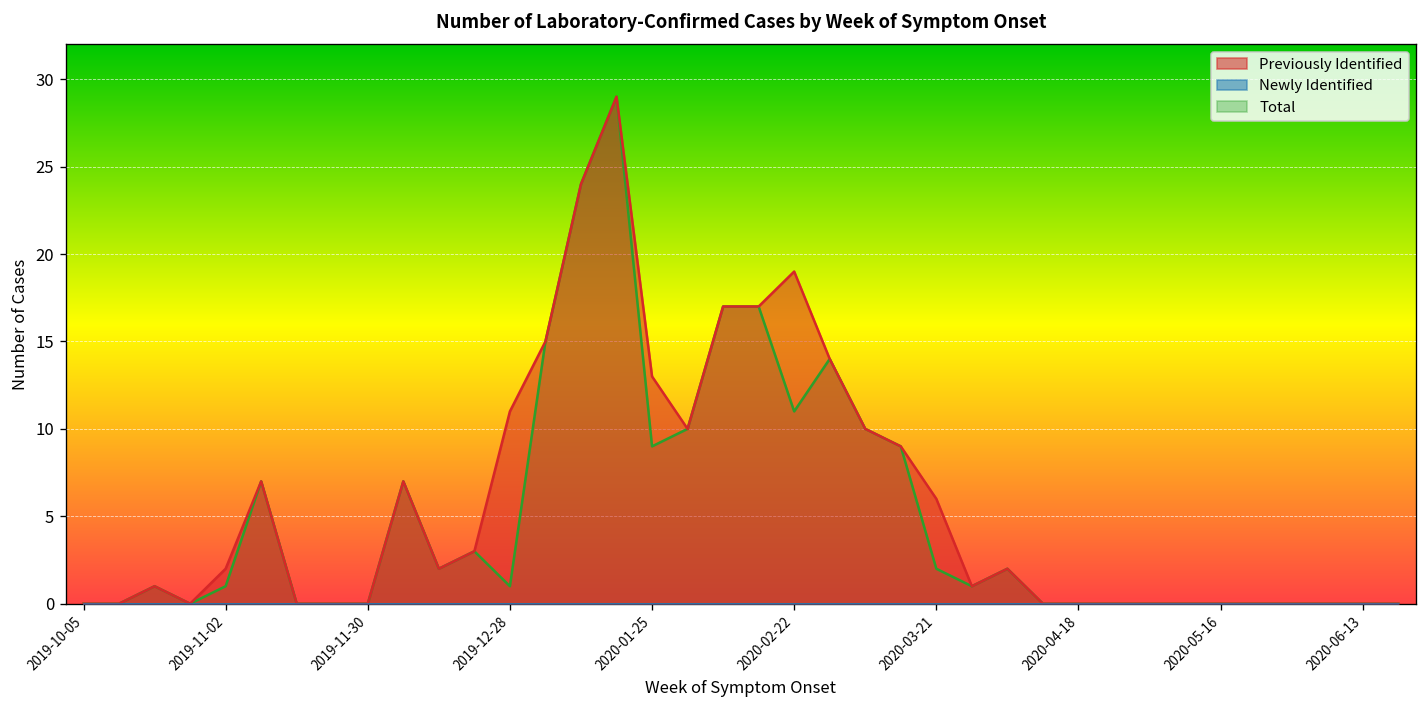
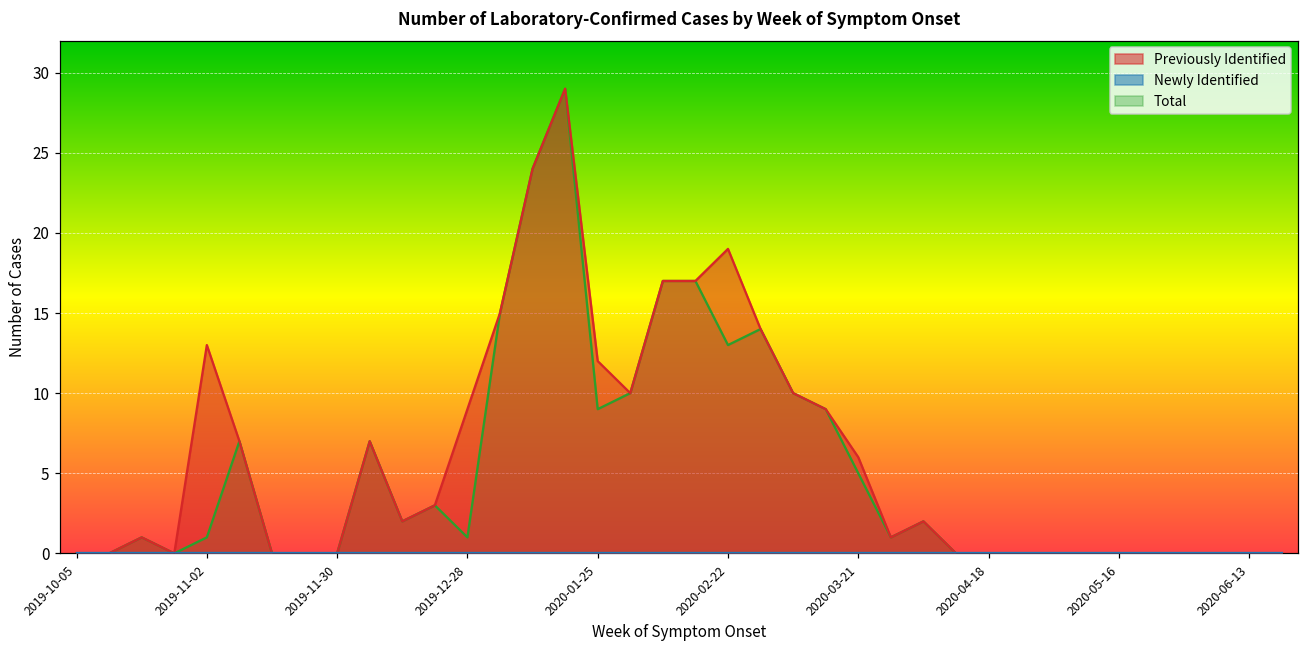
Previously Identified, 2019-11-02: 2 -> 13
Previously Identified, 2019-12-28: 11 -> 9
Previously Identified, 2020-01-25: 13 -> 12
Total, 2020-02-22: 11 -> 13
Total, 2020-03-21: 2 -> 5
